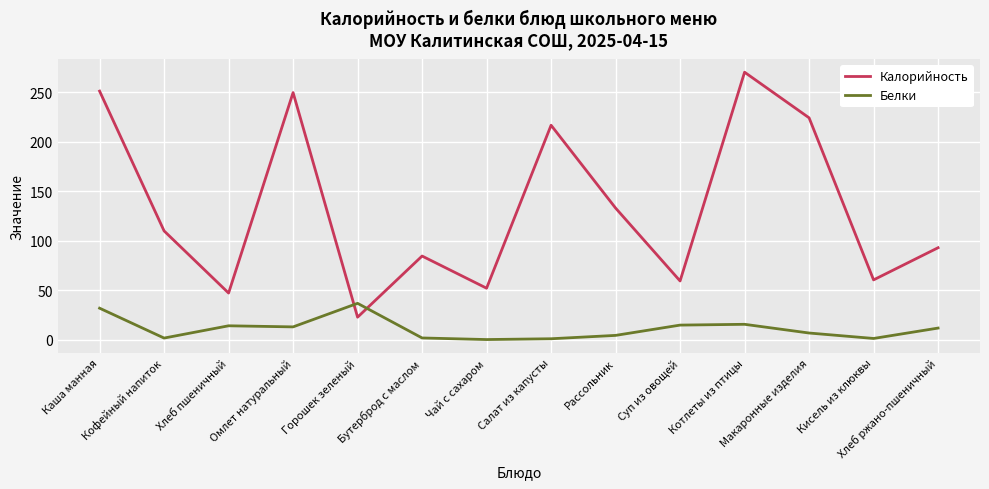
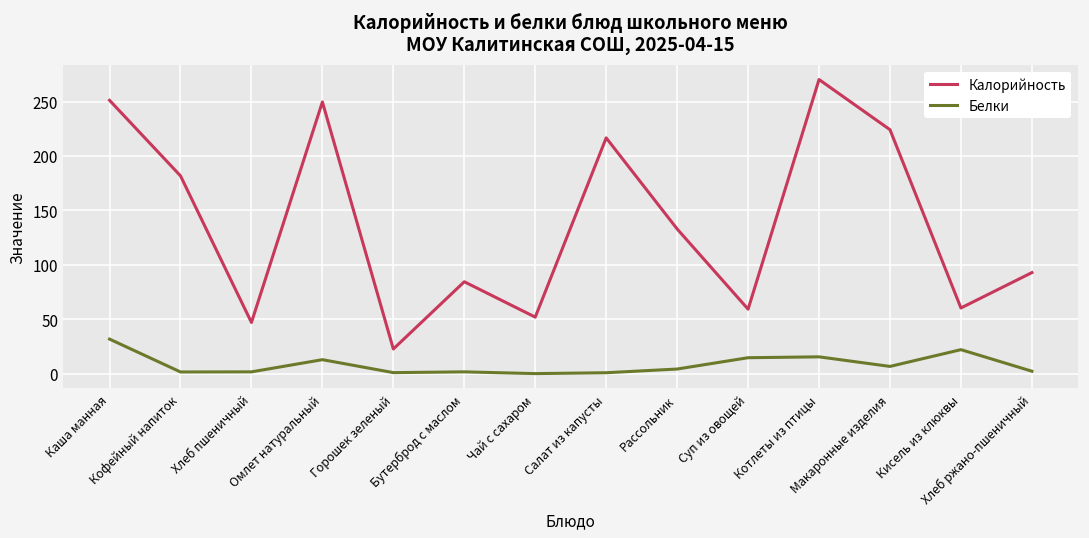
Калорийность, Кофейный напиток: 110 -> 180
Белки, Хлеб пшеничный: 10 -> 0
Белки, Горошек зеленый: 40 -> 0
Белки, Кисель из клюквы: 0 -> 20
Белки, Хлеб ржано-пшеничный: 10 -> 0
